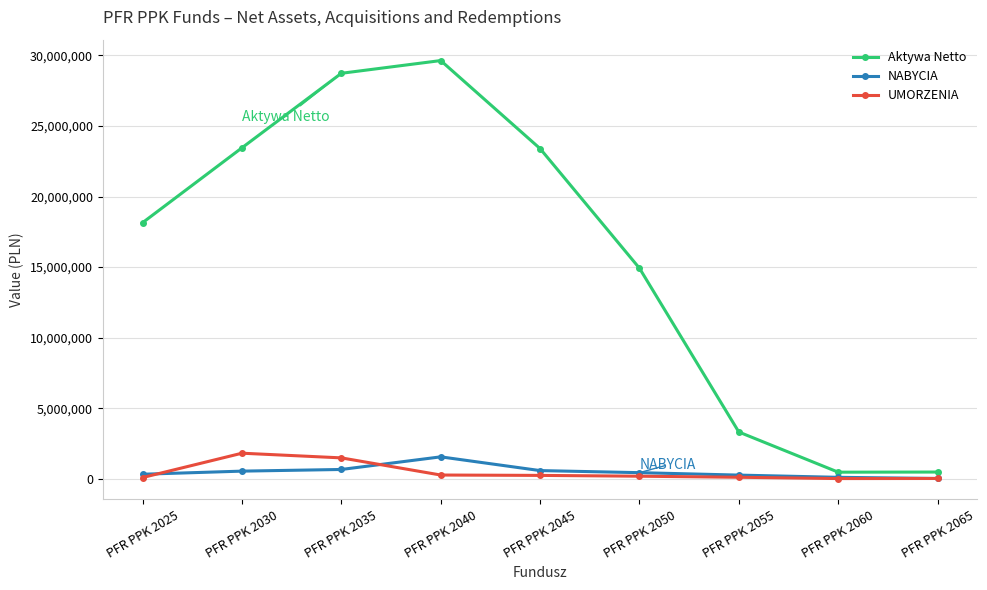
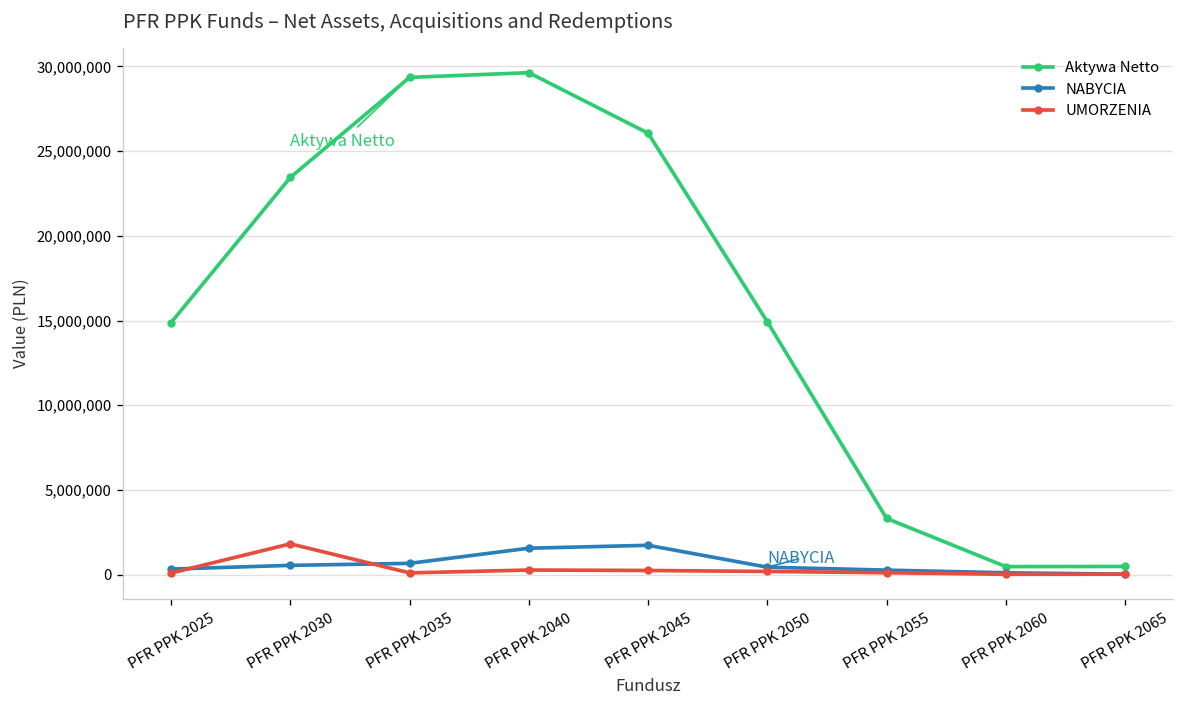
Aktywa Netto, PFR PPK 2025: 18,100,000 -> 14,900,000
Aktywa Netto, PFR PPK 2035: 28,700,000 -> 29,400,000
UMORZENIA, PFR PPK 2035: 1,500,000 -> 100,000
Aktywa Netto, PFR PPK 2045: 23,400,000 -> 26,100,000
NABYCIA, PFR PPK 2045: 600,000 -> 1,700,000
